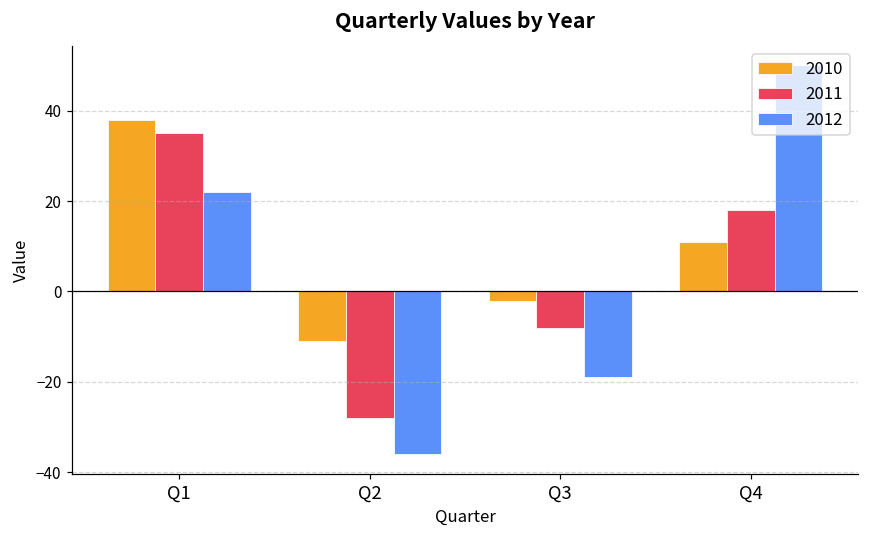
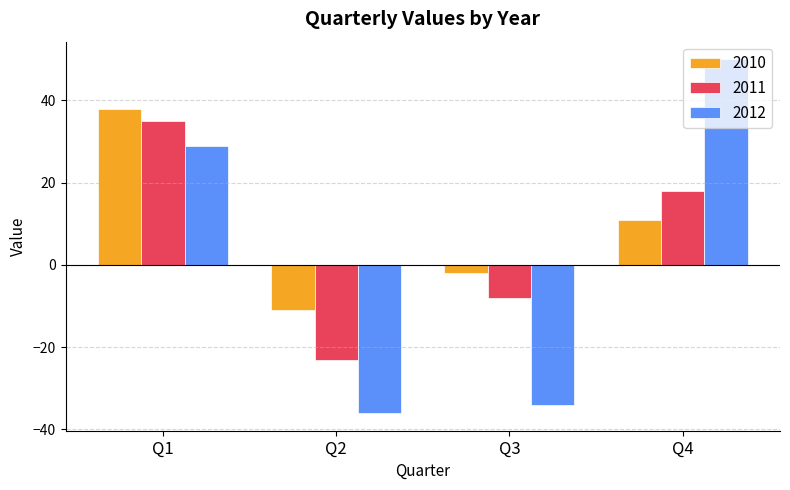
2012, Q1: 22 -> 29
2011, Q2: -28 -> -23
2012, Q3: -19 -> -34
